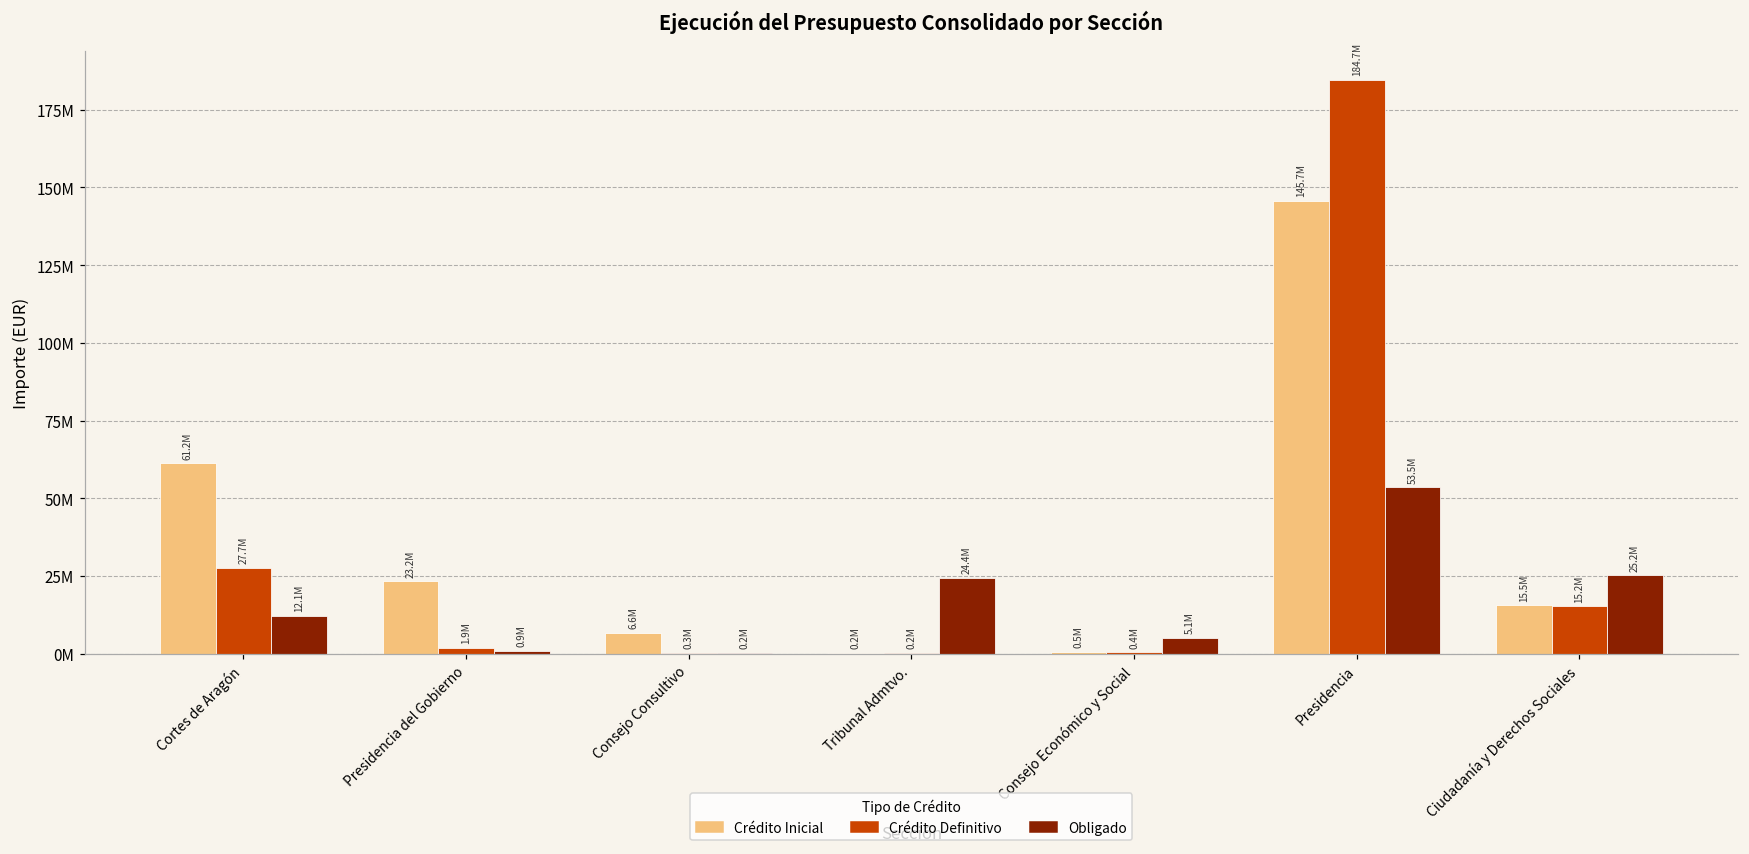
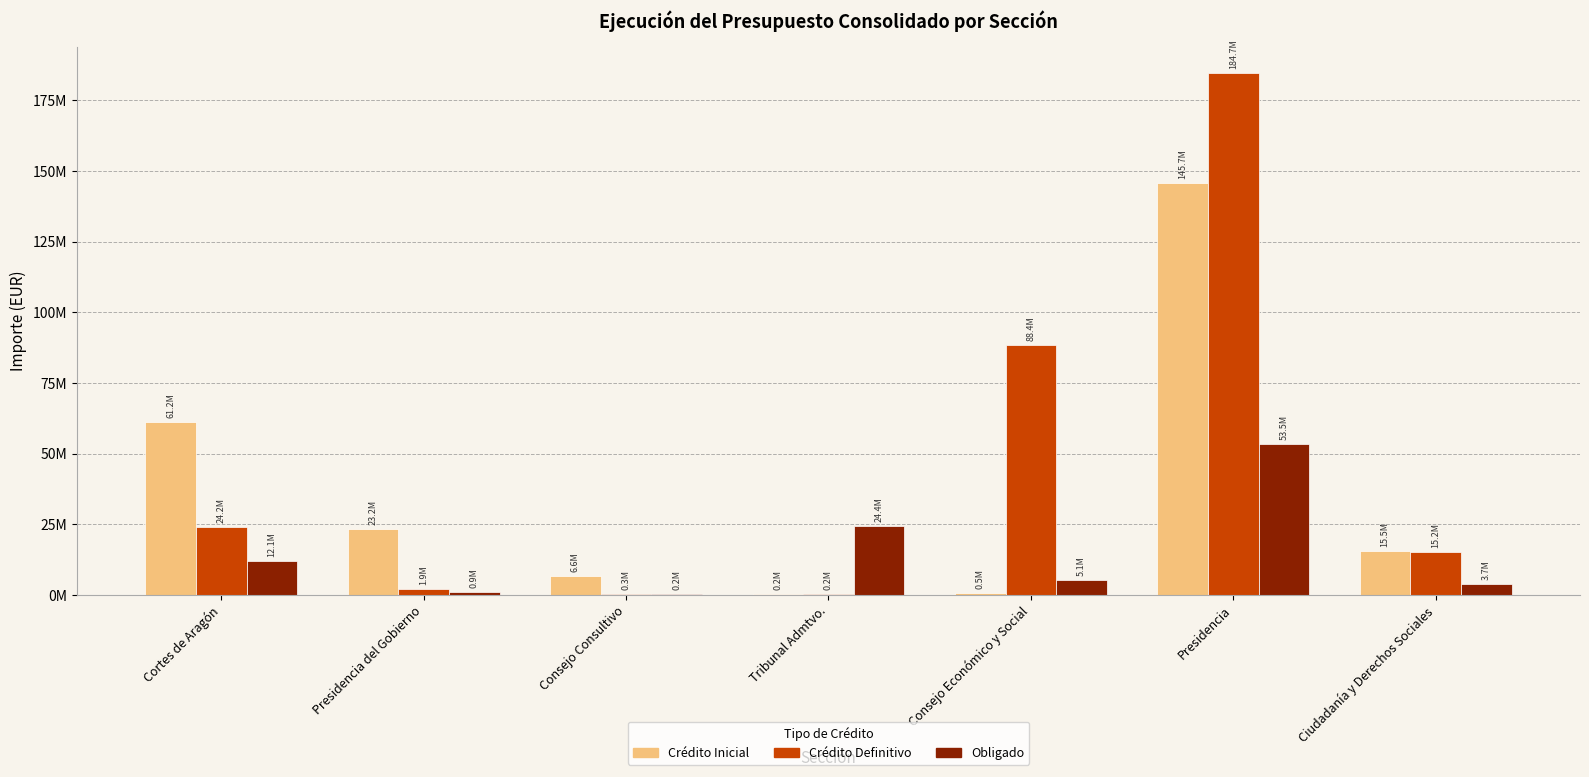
Crédito Definitivo, Cortes de Aragón: 27.7M -> 24.2M
Crédito Definitivo, Consejo Económico y Social: 0.4M -> 88.4M
Obligado, Ciudadanía y Derechos Sociales: 25.2M -> 3.7M
